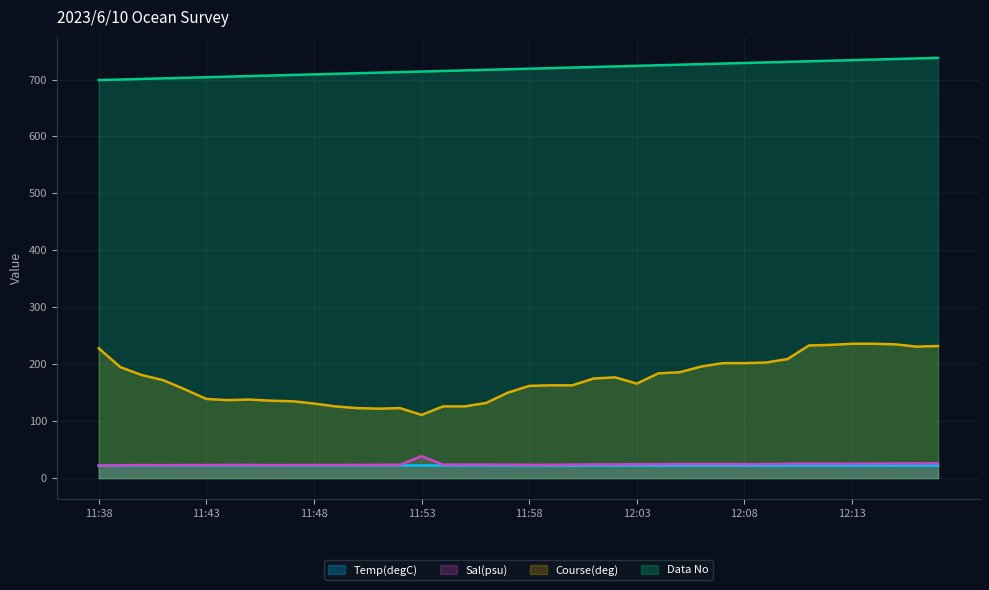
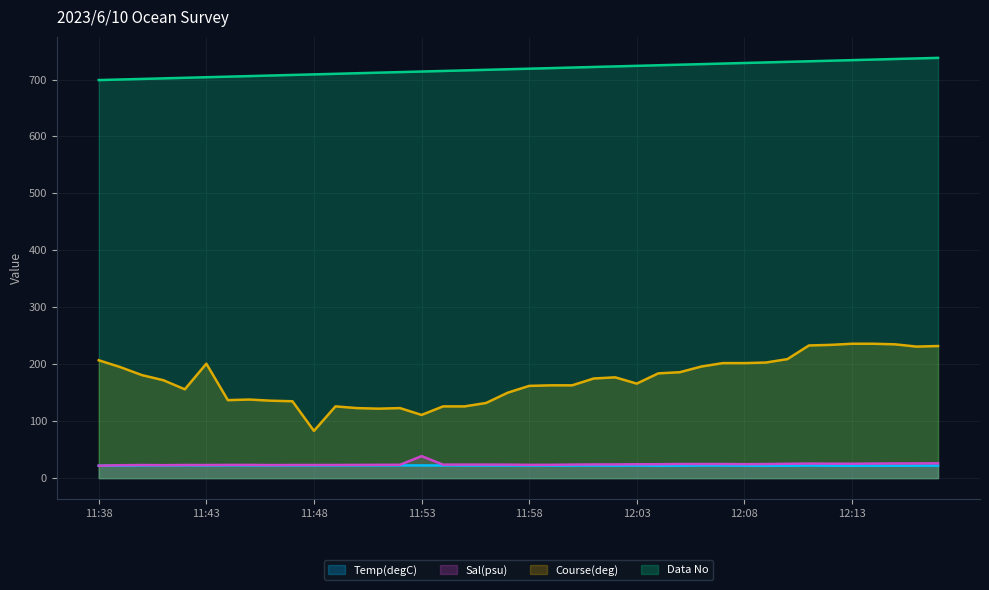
Course(deg), 11:38: 230 -> 210
Course(deg), 11:43: 140 -> 200
Course(deg), 11:48: 130 -> 80
